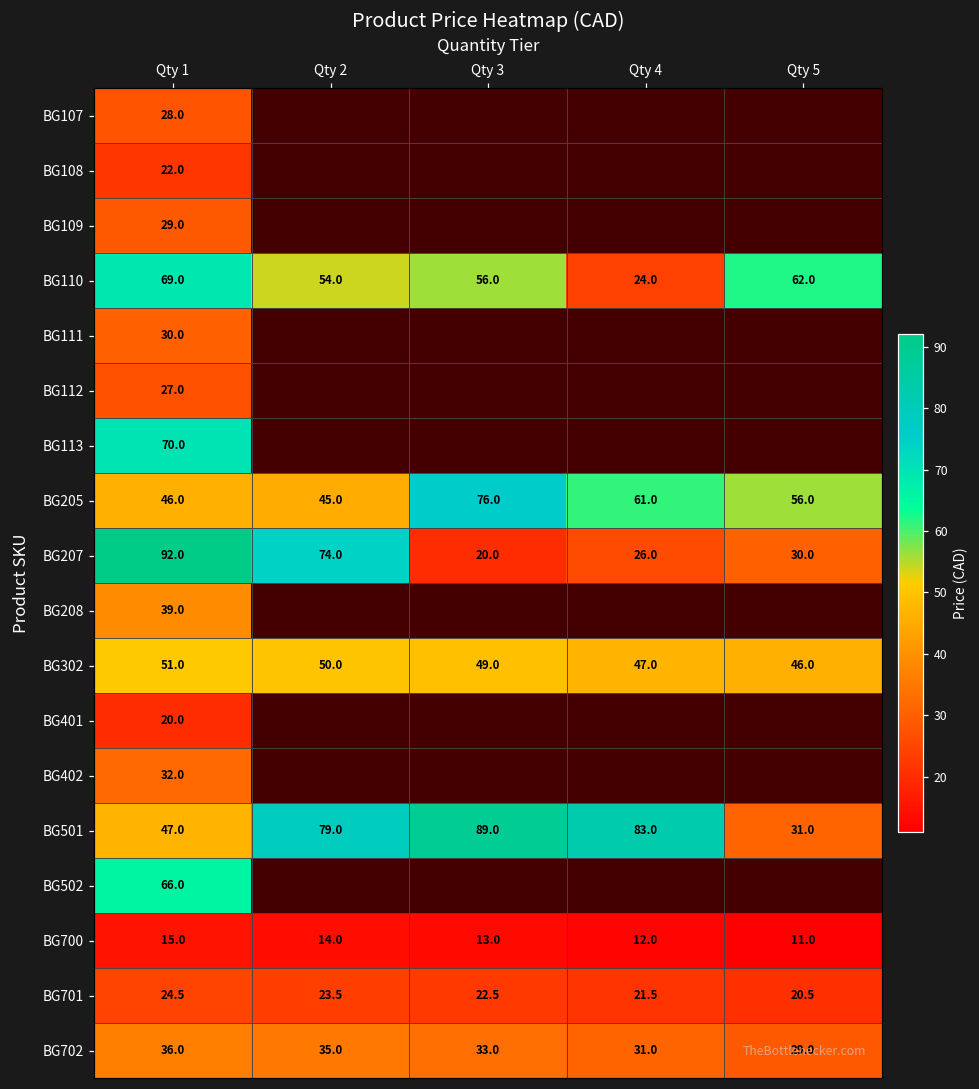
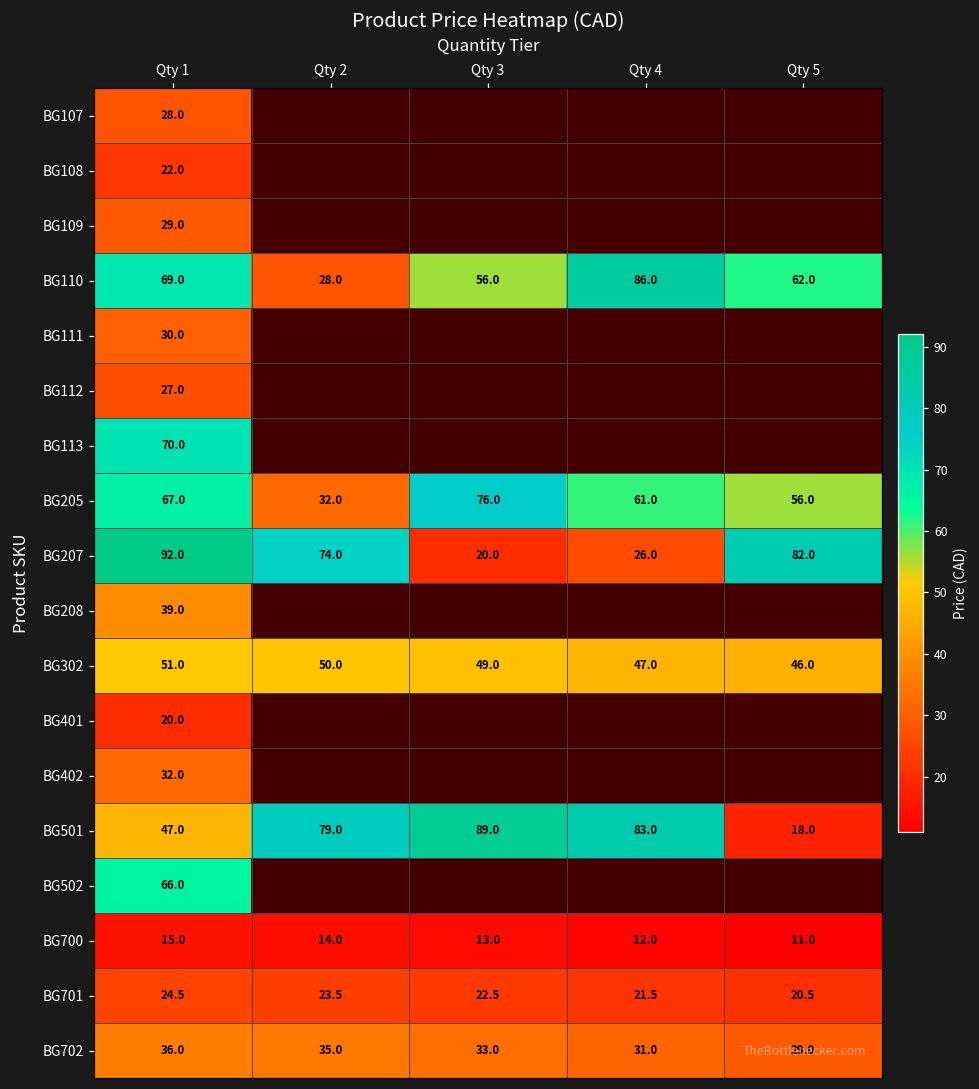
BG110, Qty 2: 54.0 -> 28.0
BG110, Qty 4: 24.0 -> 86.0
BG205, Qty 1: 46.0 -> 67.0
BG205, Qty 2: 45.0 -> 32.0
BG207, Qty 5: 30.0 -> 82.0
BG501, Qty 5: 31.0 -> 18.0
